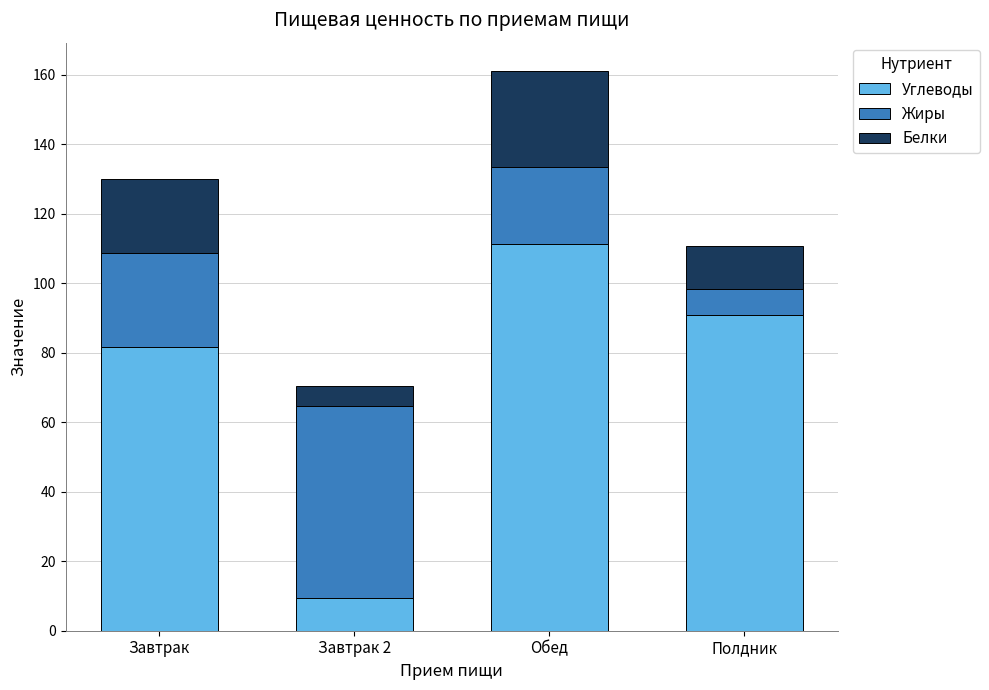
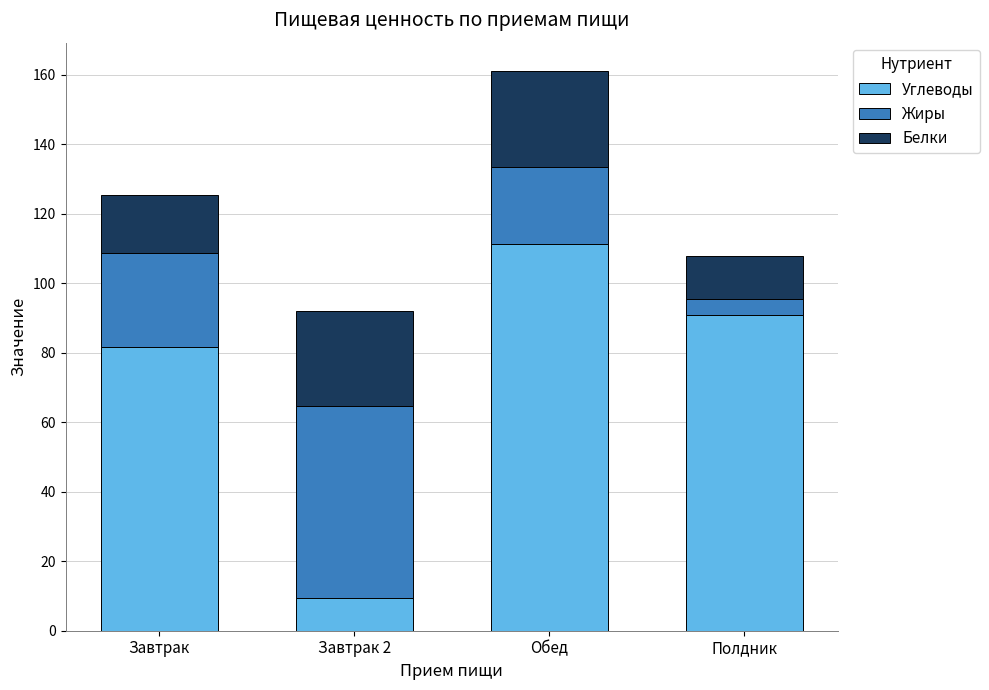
Белки, Завтрак: 21 -> 17
Белки, Завтрак 2: 6 -> 27
Жиры, Полдник: 8 -> 5
